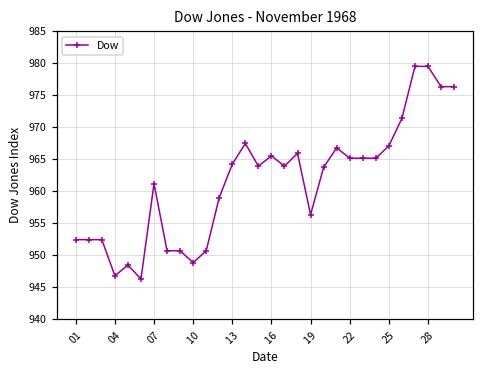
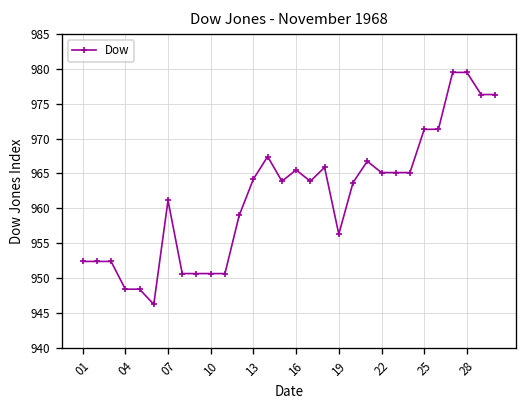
04: 947 -> 948
10: 949 -> 951
25: 967 -> 971
